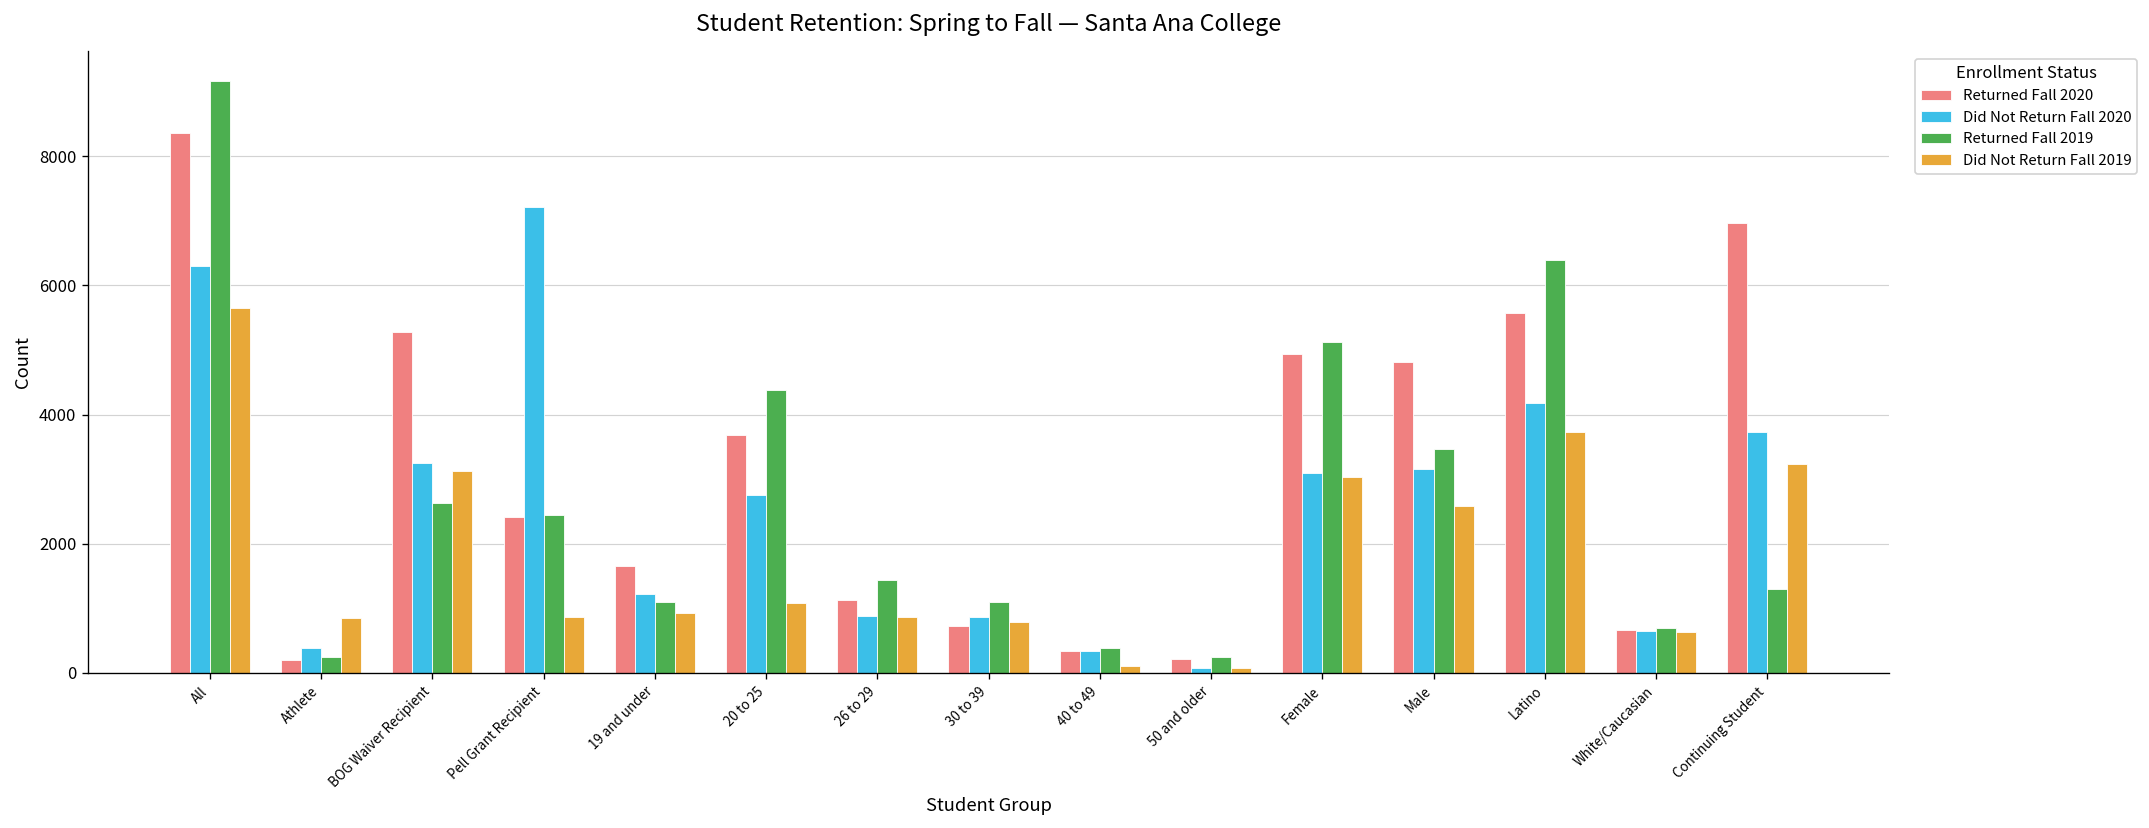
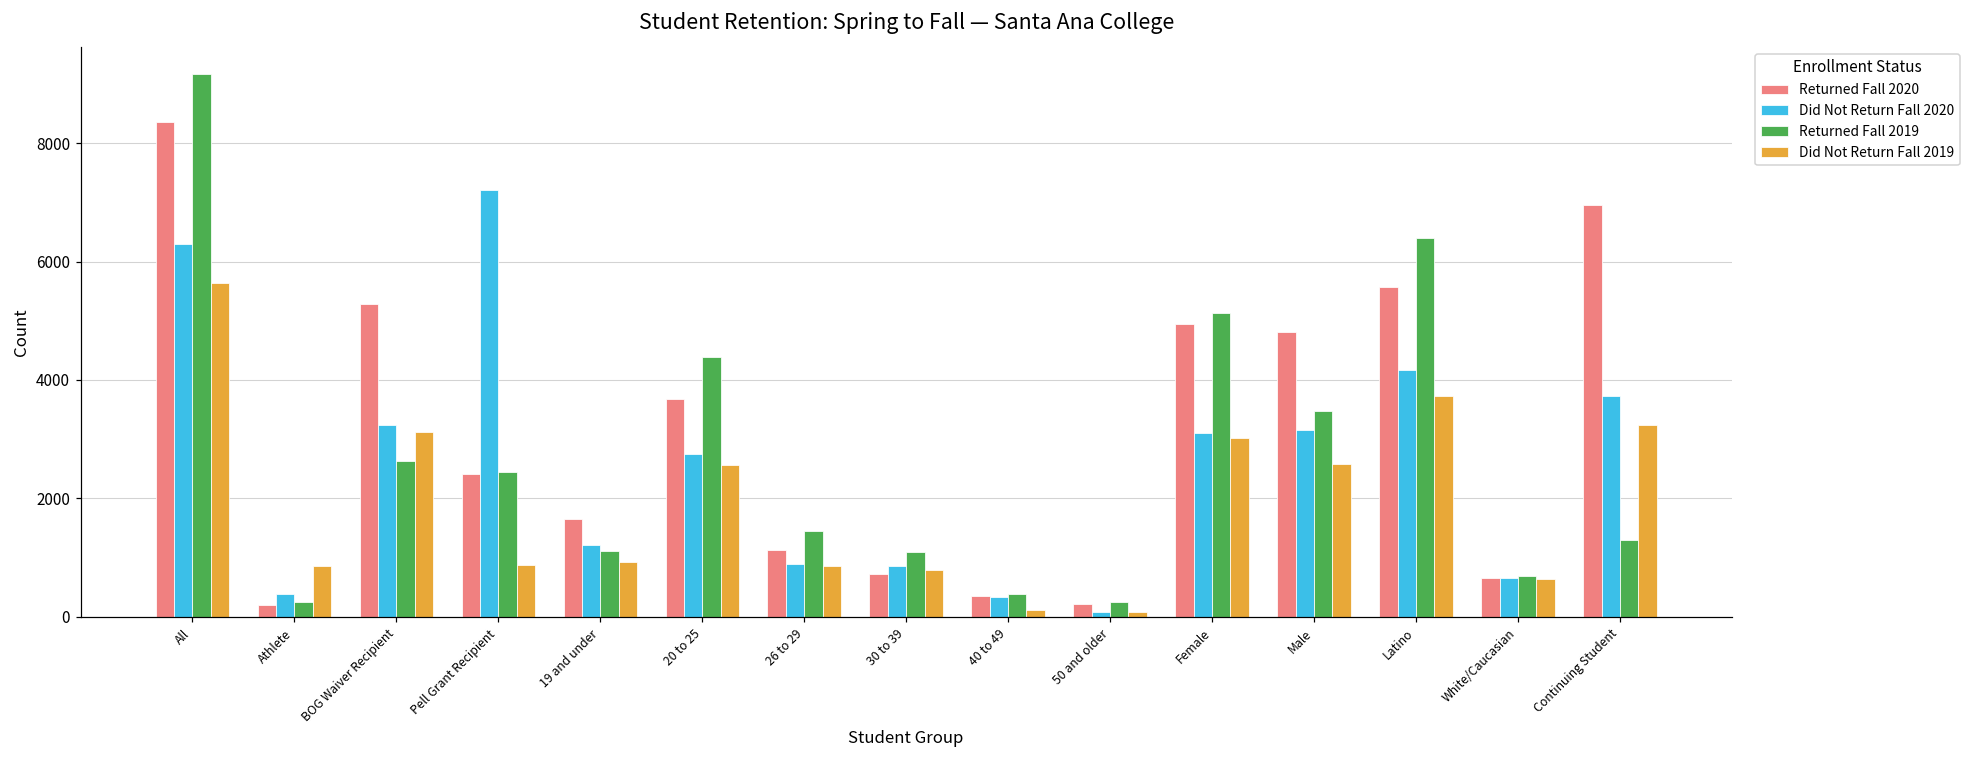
Did Not Return Fall 2019, 20 to 25: 1100 -> 2600
